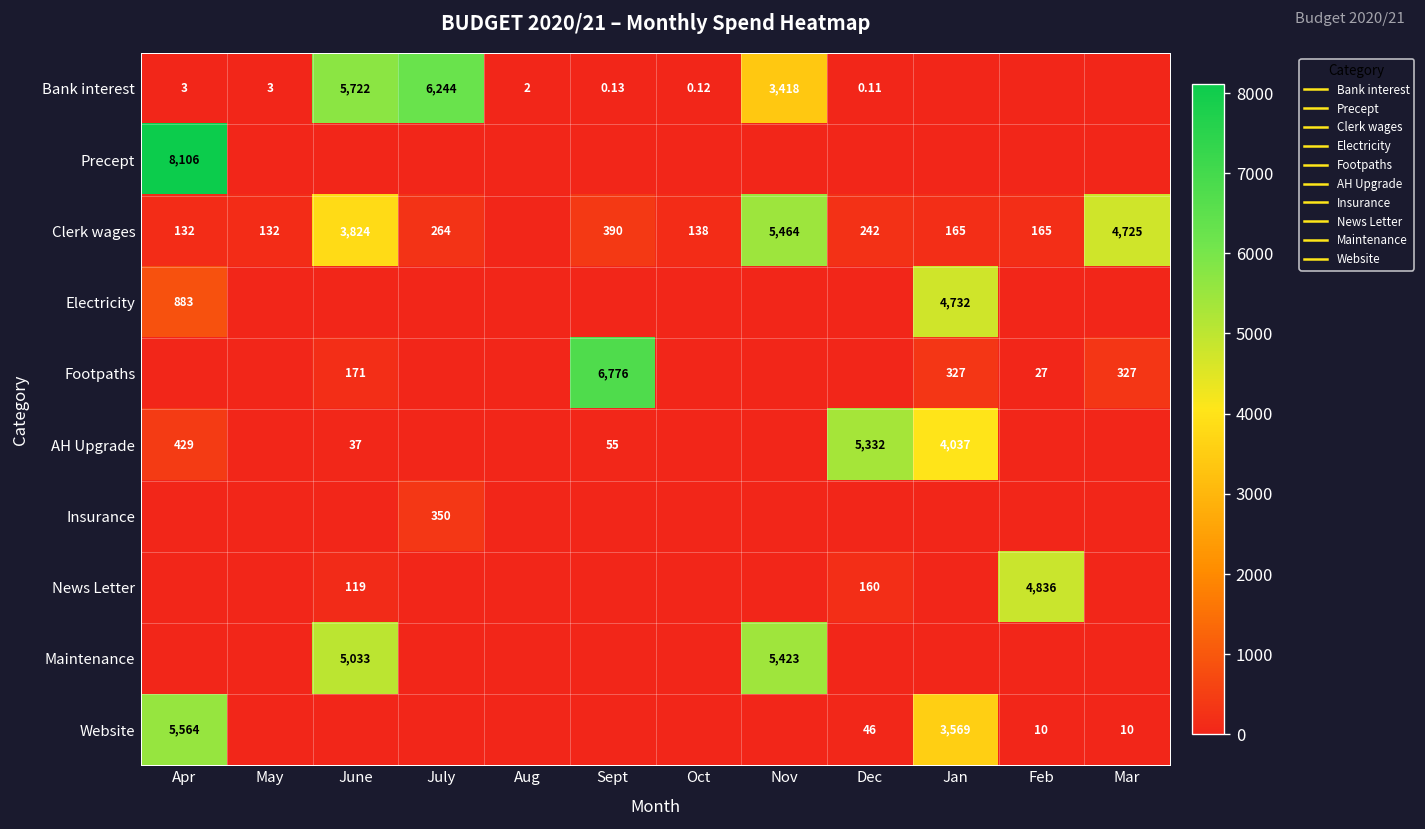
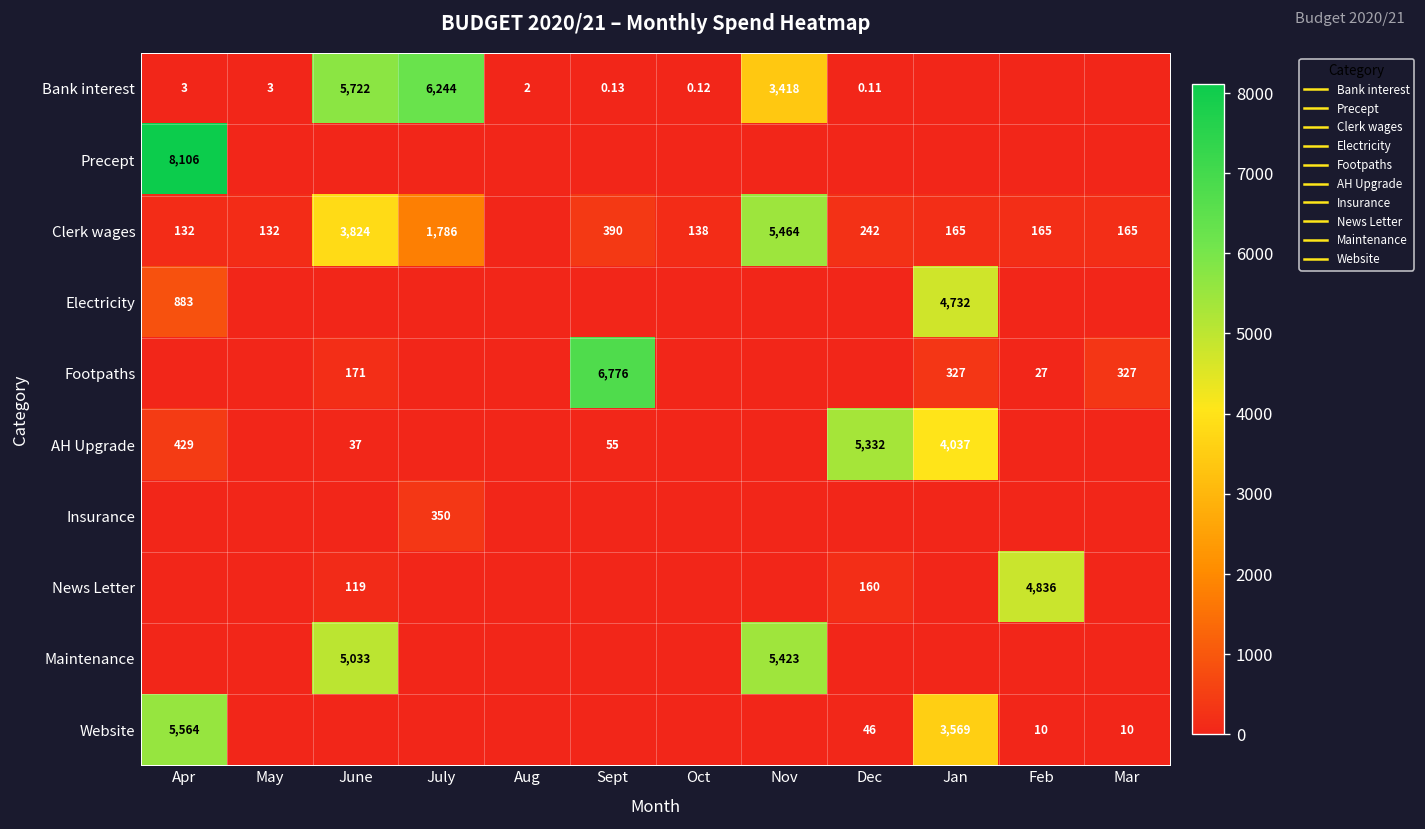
Clerk wages, July: 264 -> 1,786
Clerk wages, Mar: 4,725 -> 165
